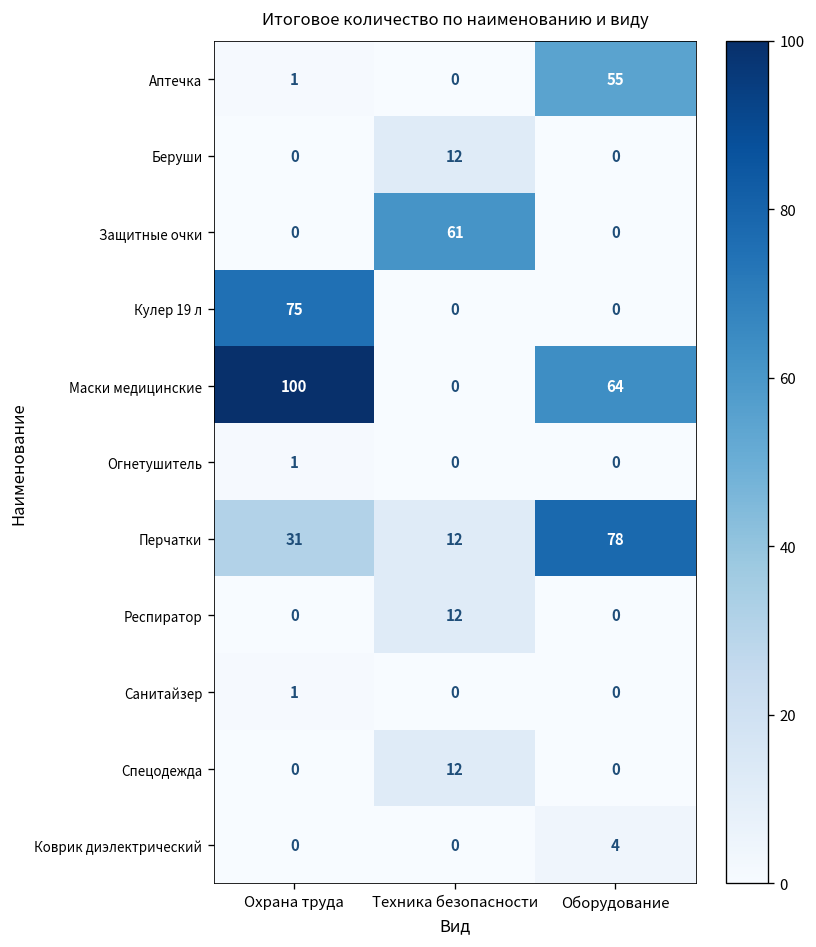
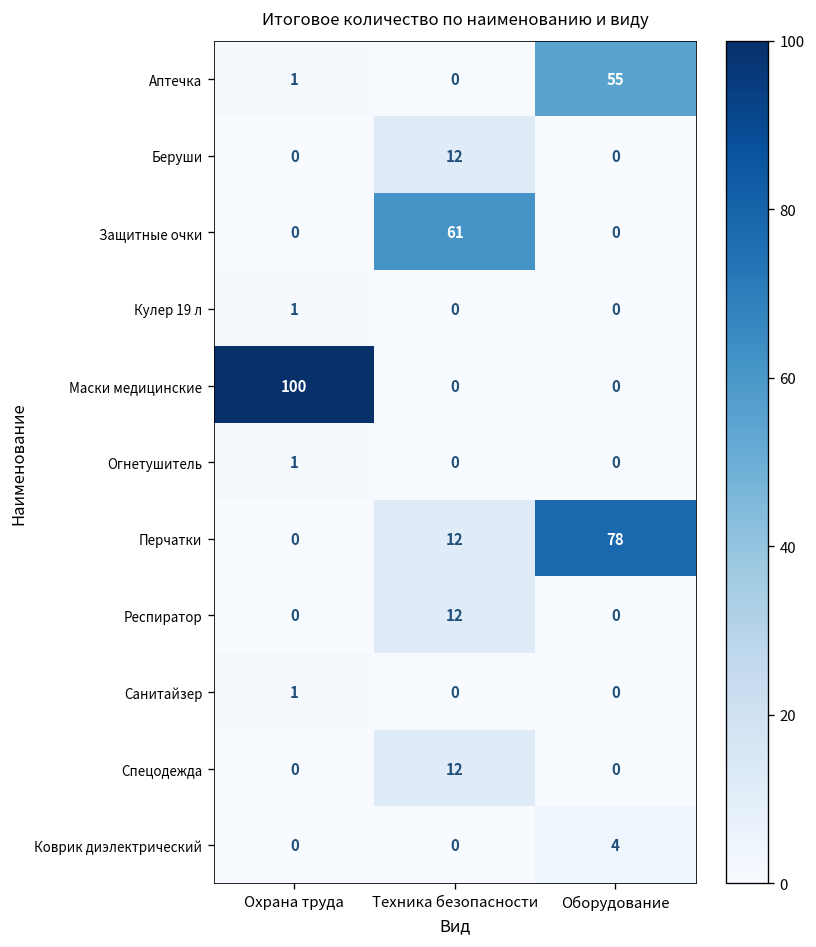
Кулер 19 л, Охрана труда: 75 -> 1
Маски медицинские, Оборудование: 64 -> 0
Перчатки, Охрана труда: 31 -> 0
